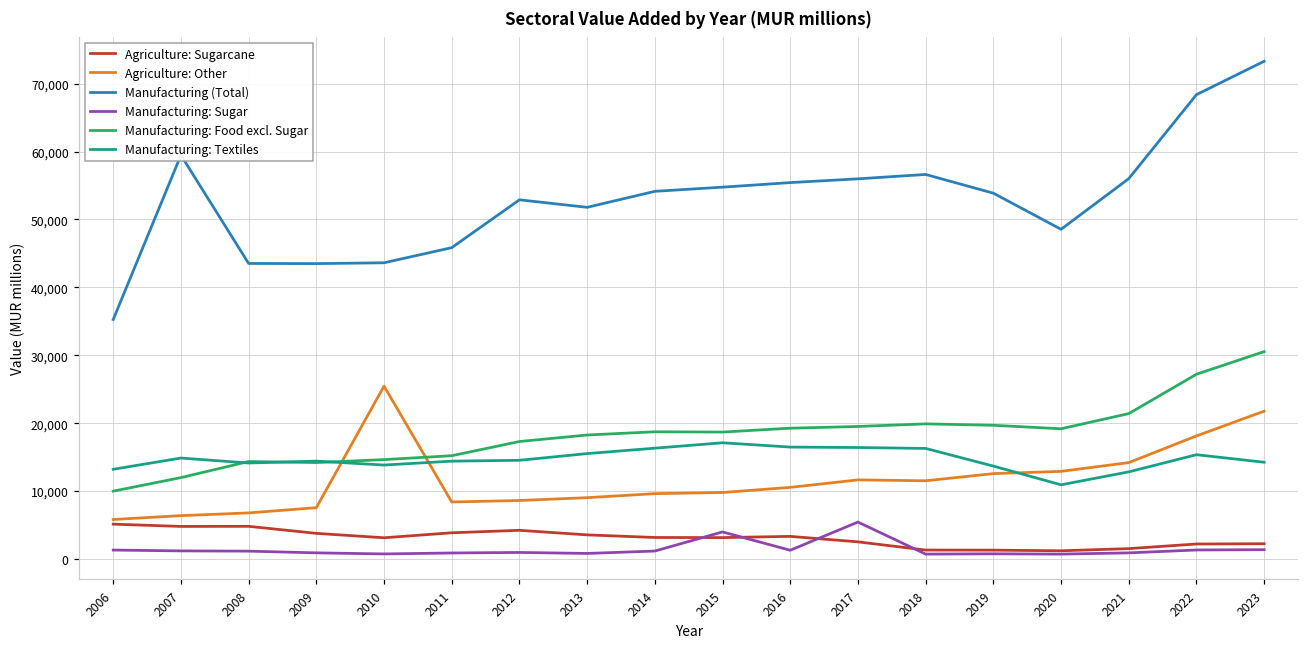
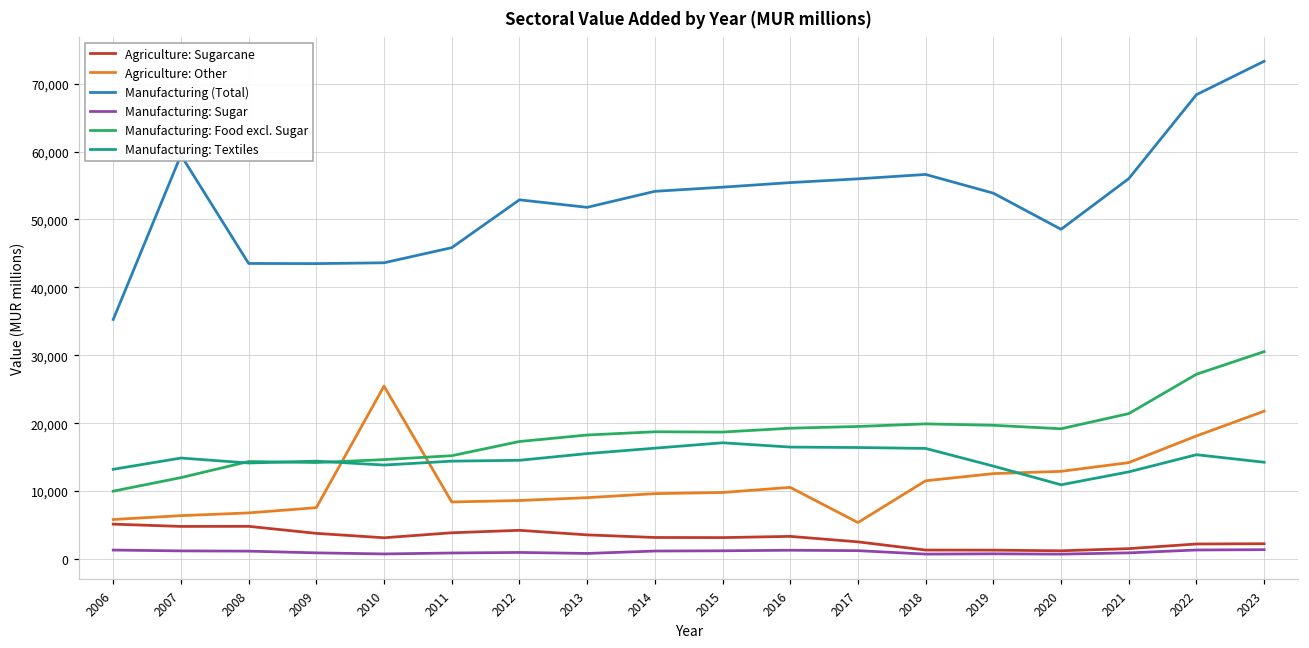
Manufacturing: Sugar, 2015: 4,000 -> 1,000
Agriculture: Other, 2017: 12,000 -> 5,000
Manufacturing: Sugar, 2017: 5,000 -> 1,000
